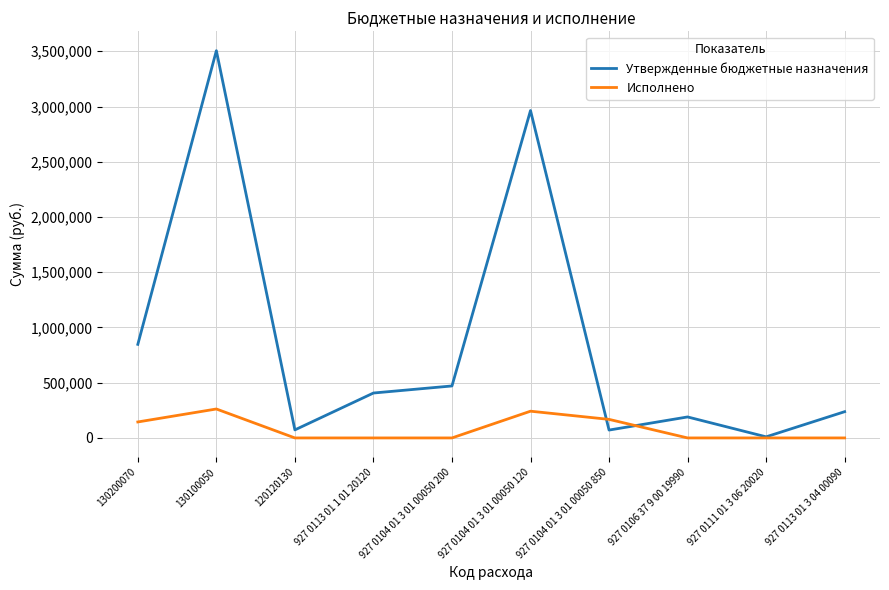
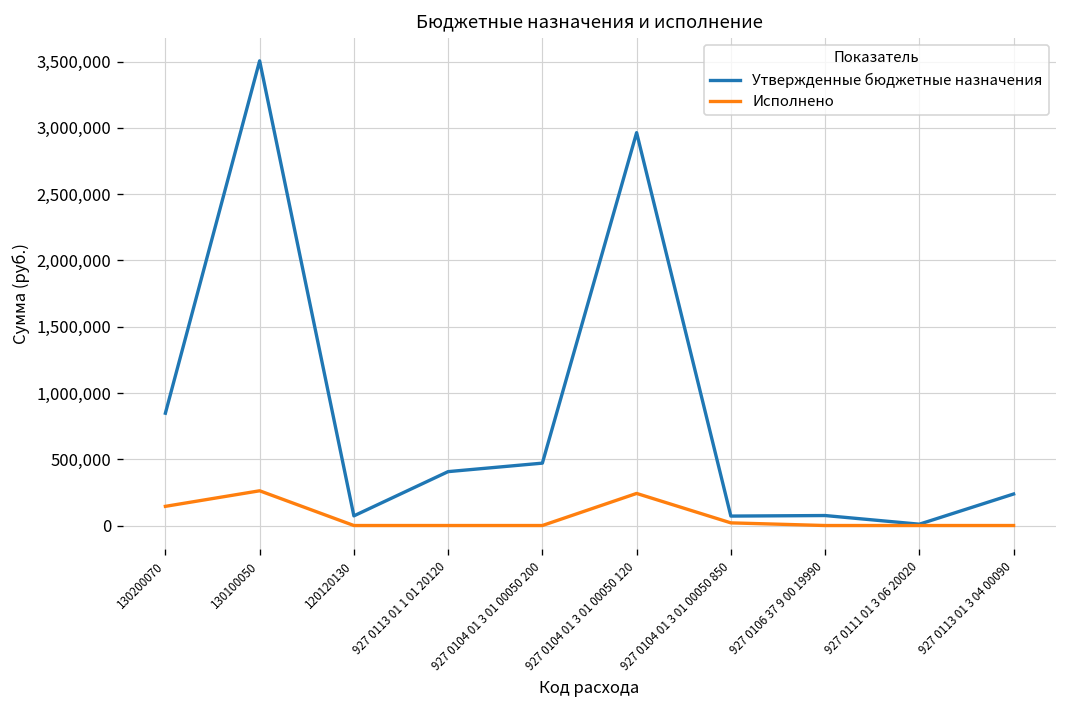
Исполнено, 927 0104 01 3 01 00050 850: 170,000 -> 20,000
Утвержденные бюджетные назначения, 927 0106 37 9 00 19990: 190,000 -> 80,000
